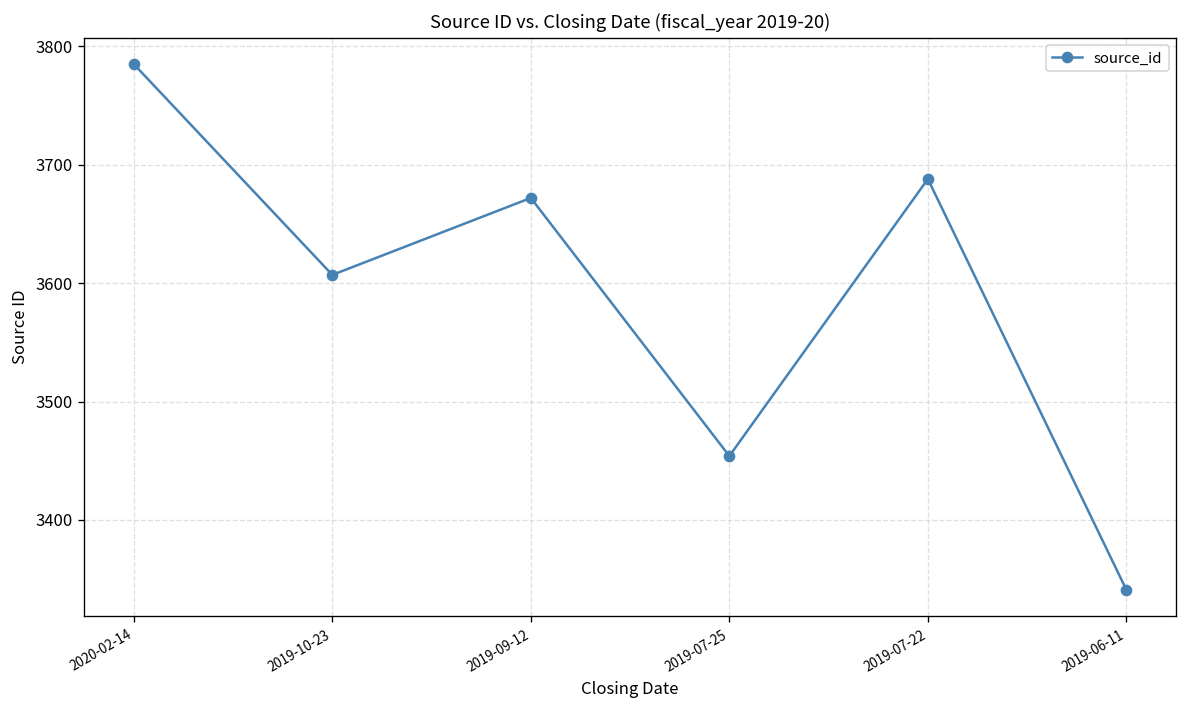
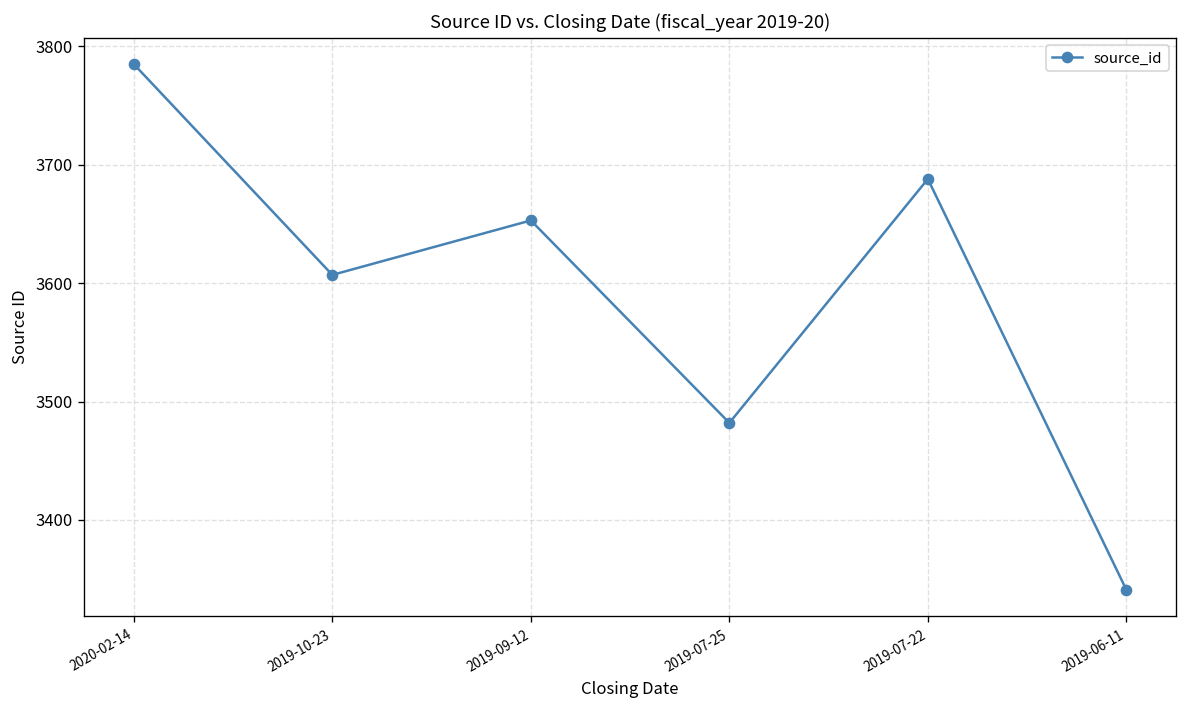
2019-09-12: 3670 -> 3650
2019-07-25: 3450 -> 3480
